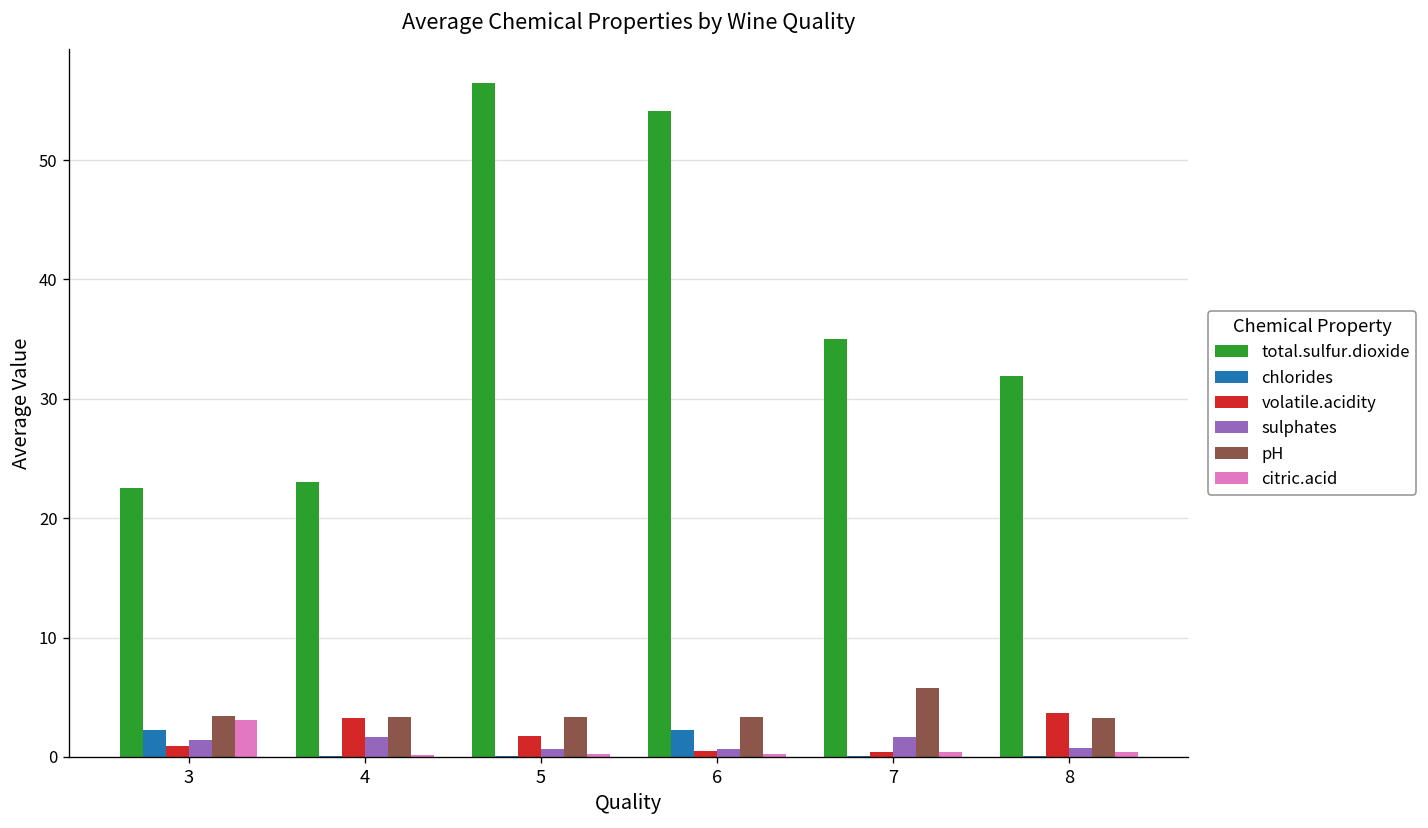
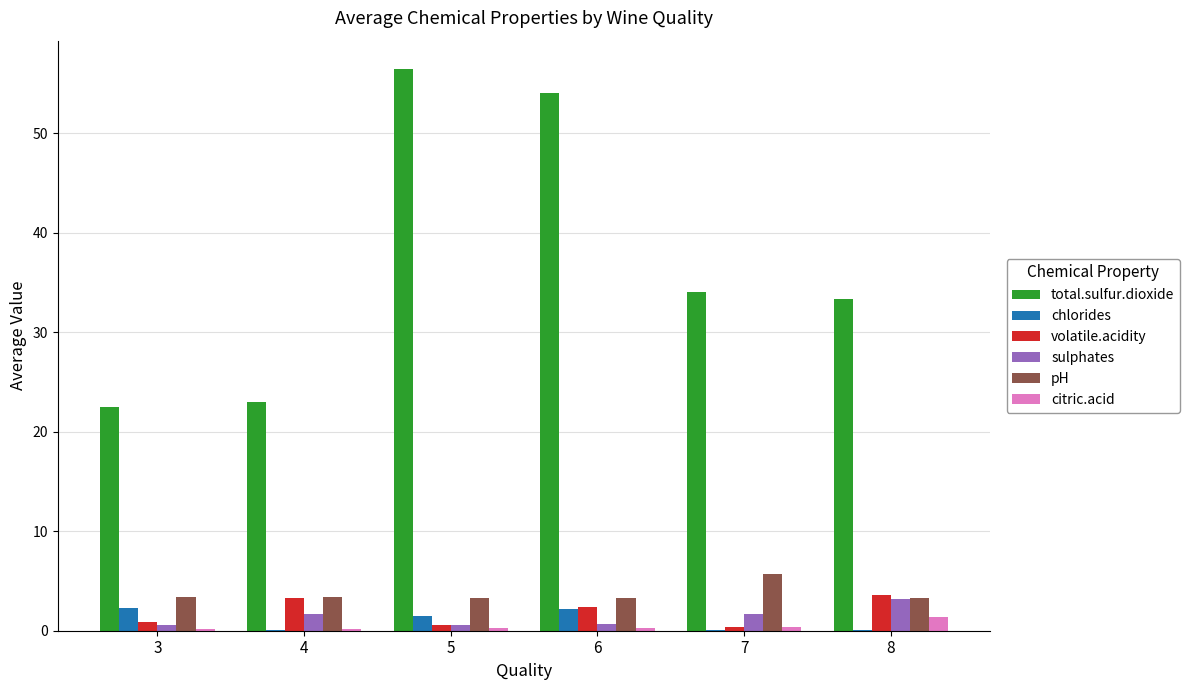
sulphates, 3: 1.4 -> 0.6
citric.acid, 3: 3 -> 0
chlorides, 5: 0 -> 1
volatile.acidity, 5: 2 -> 1
volatile.acidity, 6: 0 -> 2
total.sulfur.dioxide, 7: 35 -> 34
total.sulfur.dioxide, 8: 32 -> 33
sulphates, 8: 1 -> 3
citric.acid, 8: 0 -> 1
